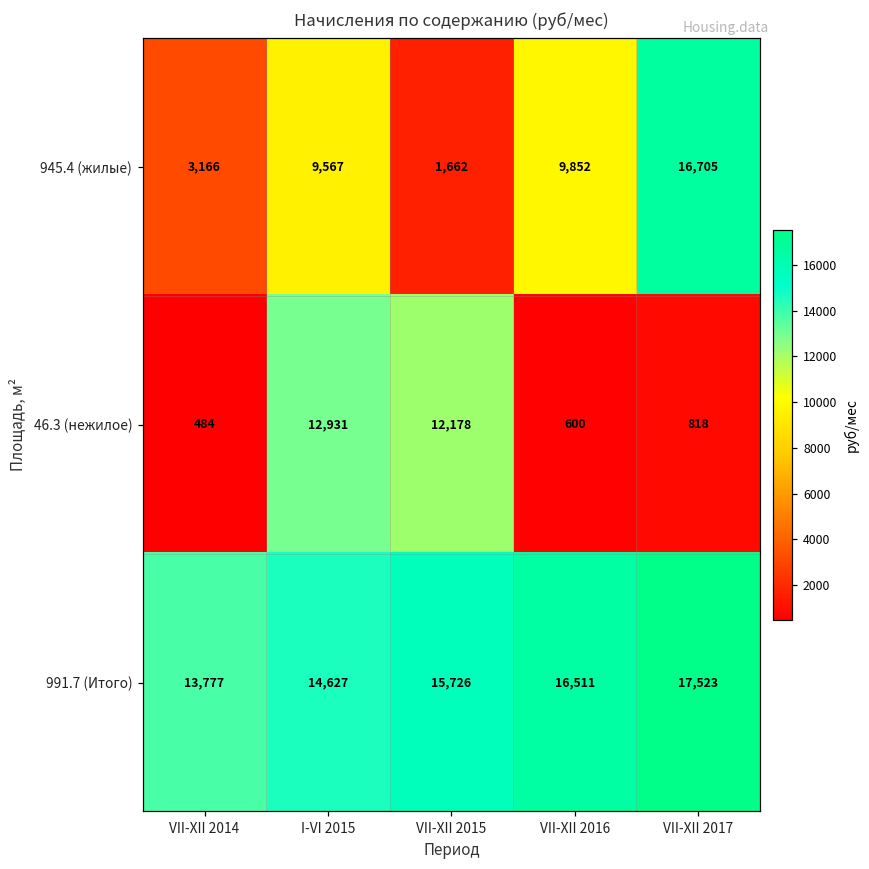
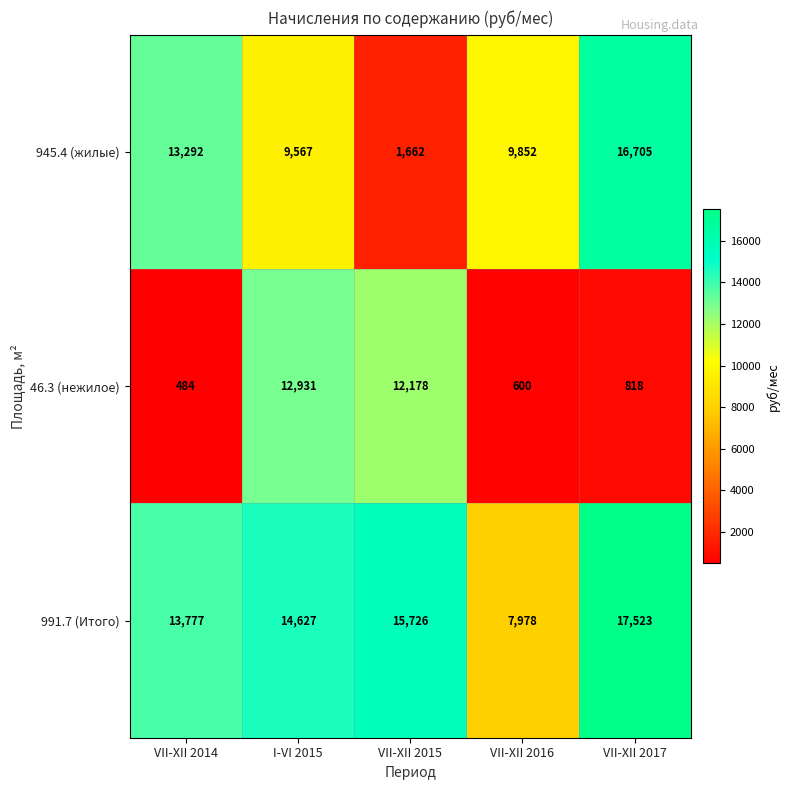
945.4 (жилые), VII-XII 2014: 3,166 -> 13,292
991.7 (Итого), VII-XII 2016: 16,511 -> 7,978
